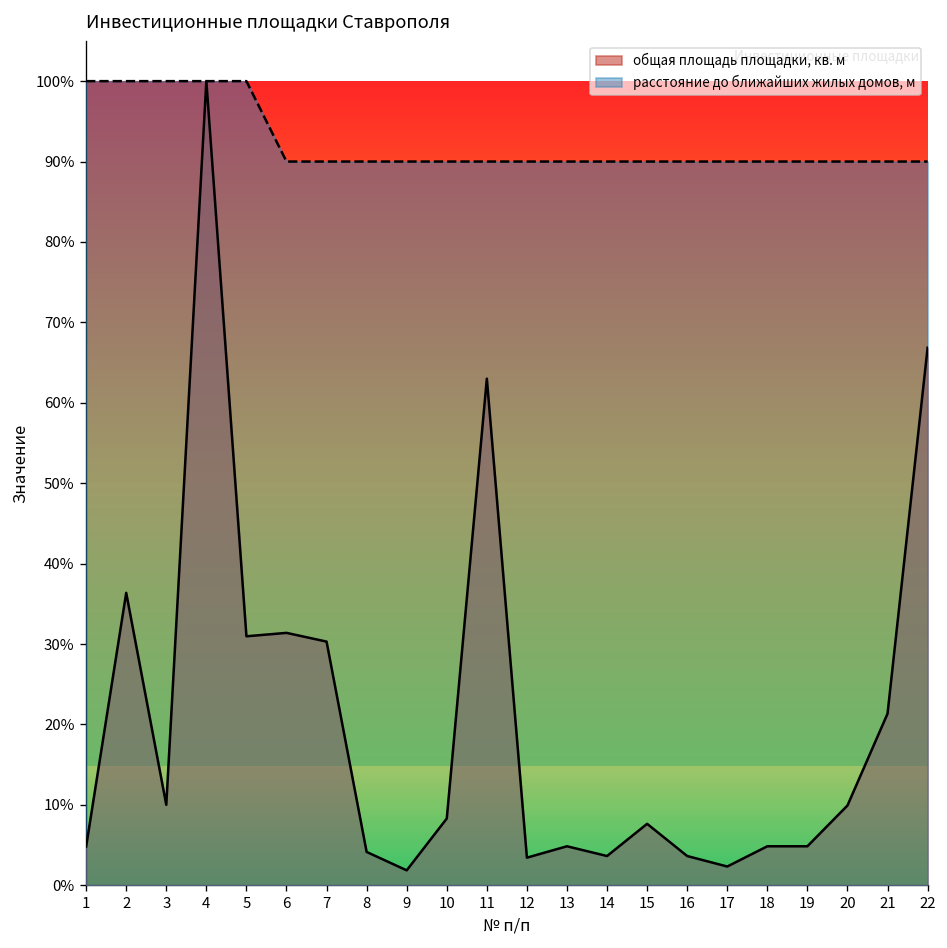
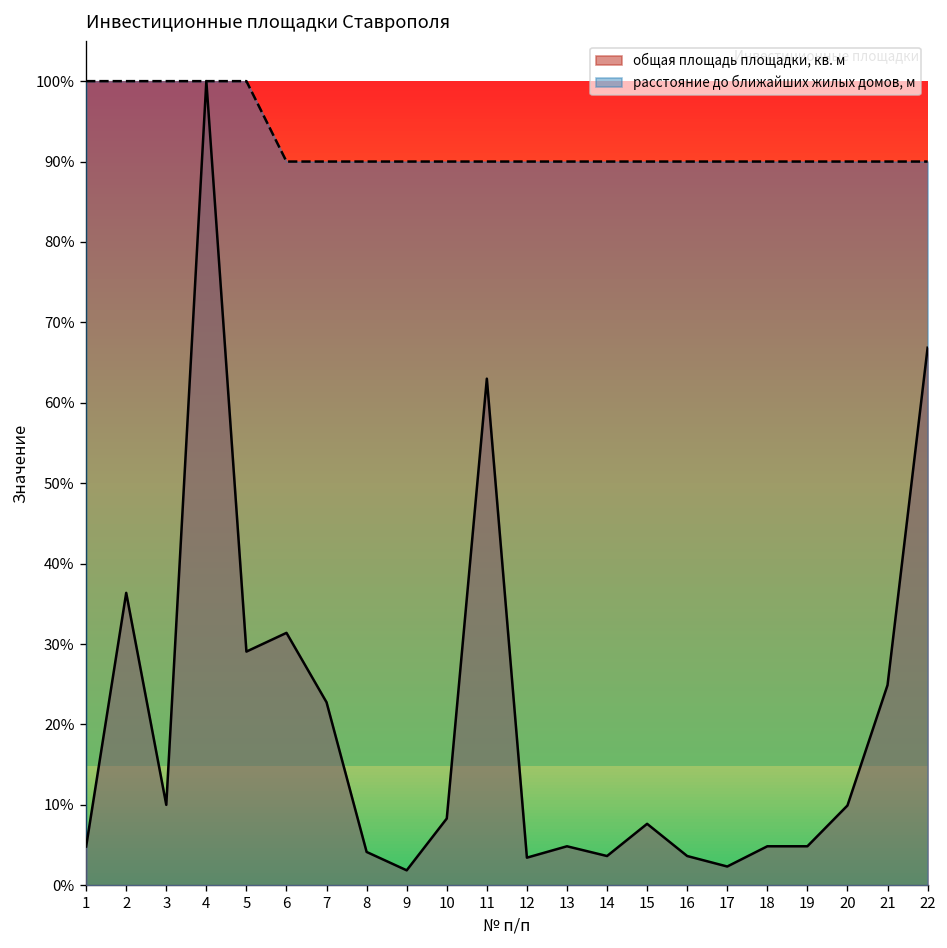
общая площадь площадки, кв. м, 5: 31% -> 29%
общая площадь площадки, кв. м, 7: 30% -> 23%
общая площадь площадки, кв. м, 21: 21% -> 25%
